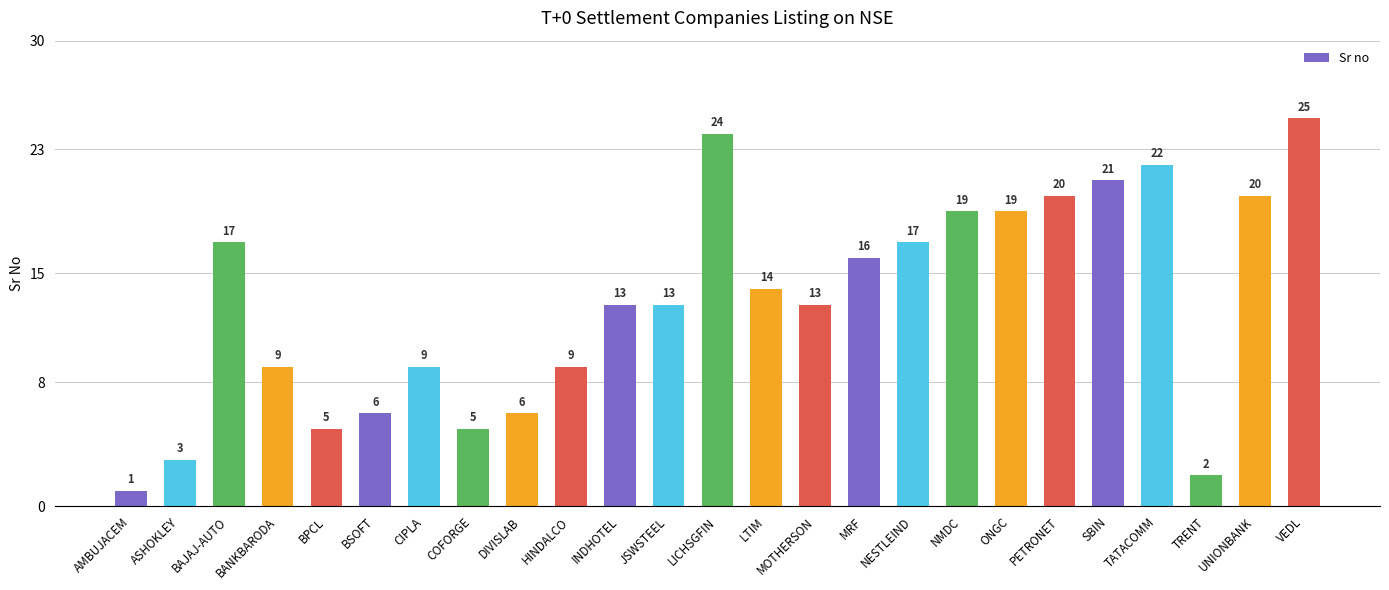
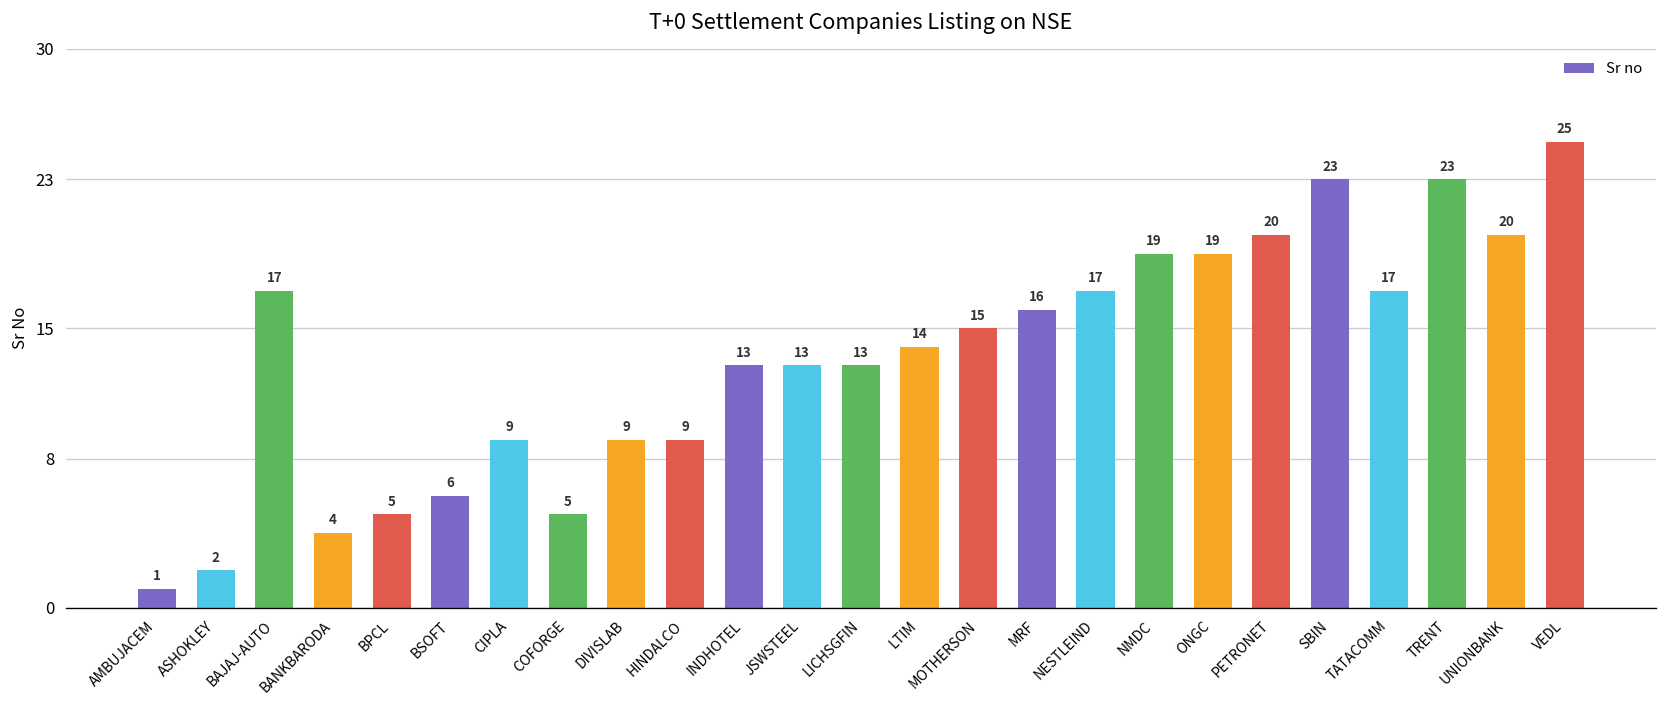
ASHOKLEY: 3 -> 2
BANKBARODA: 9 -> 4
DIVISLAB: 6 -> 9
LICHSGFIN: 24 -> 13
MOTHERSON: 13 -> 15
SBIN: 21 -> 23
TATACOMM: 22 -> 17
TRENT: 2 -> 23
